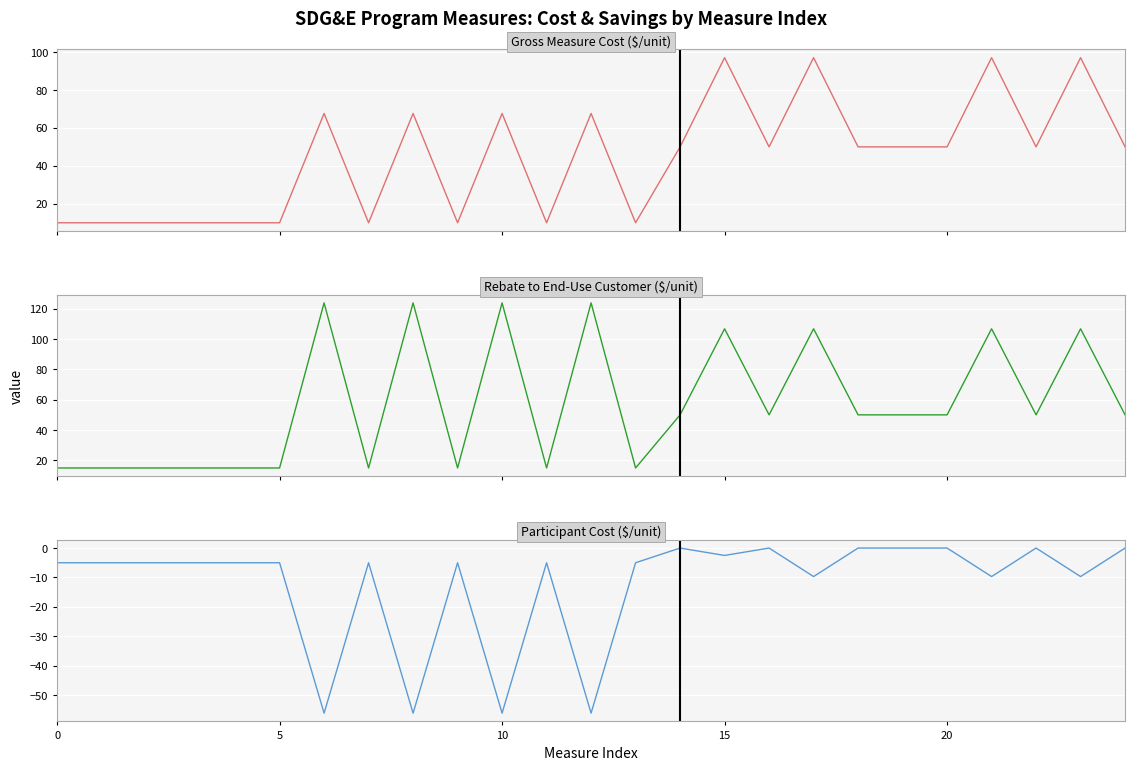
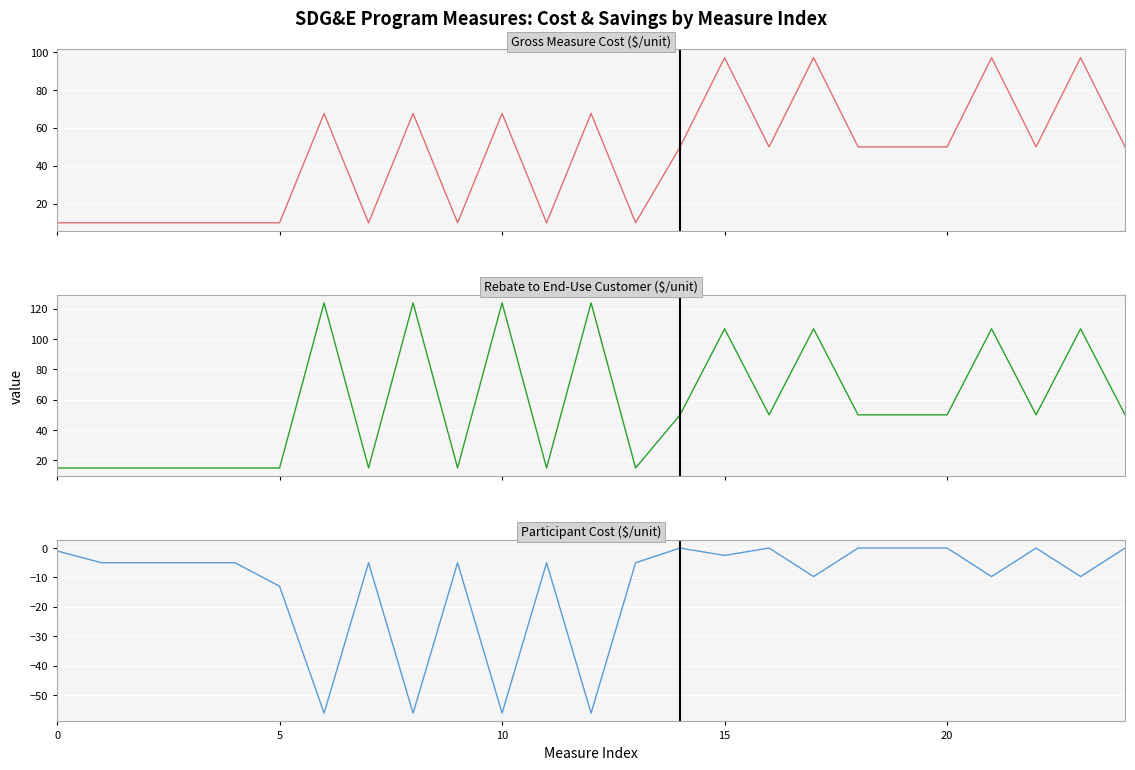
Participant Cost ($/unit), 0: -5 -> -1
Participant Cost ($/unit), 5: -5 -> -13
